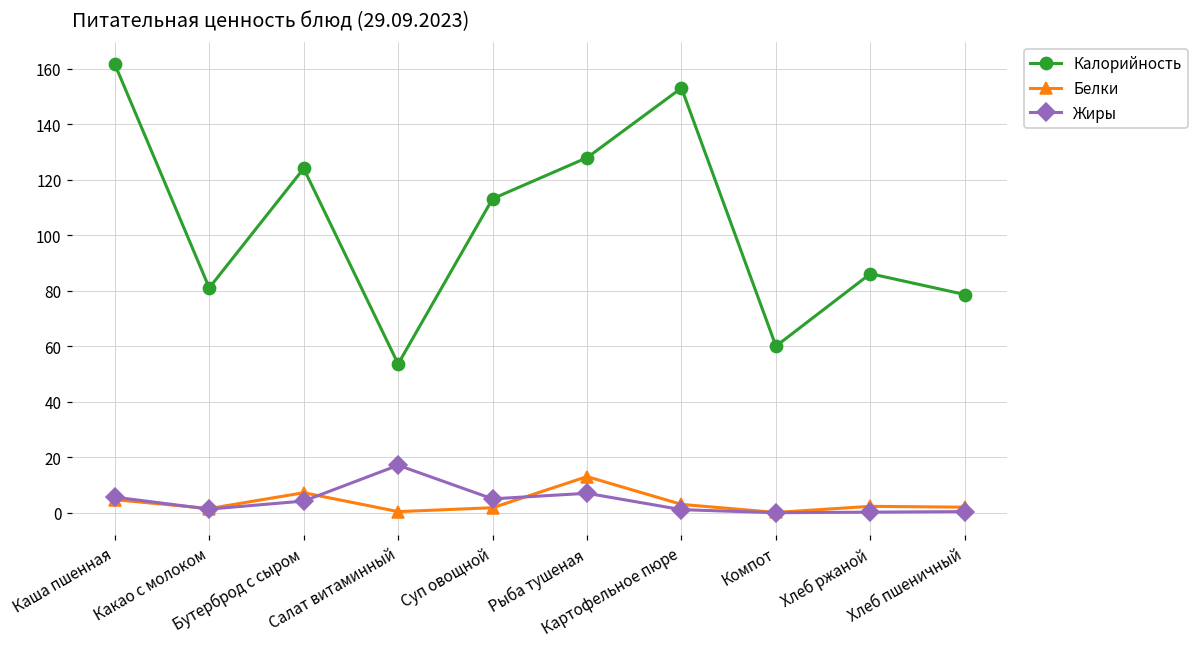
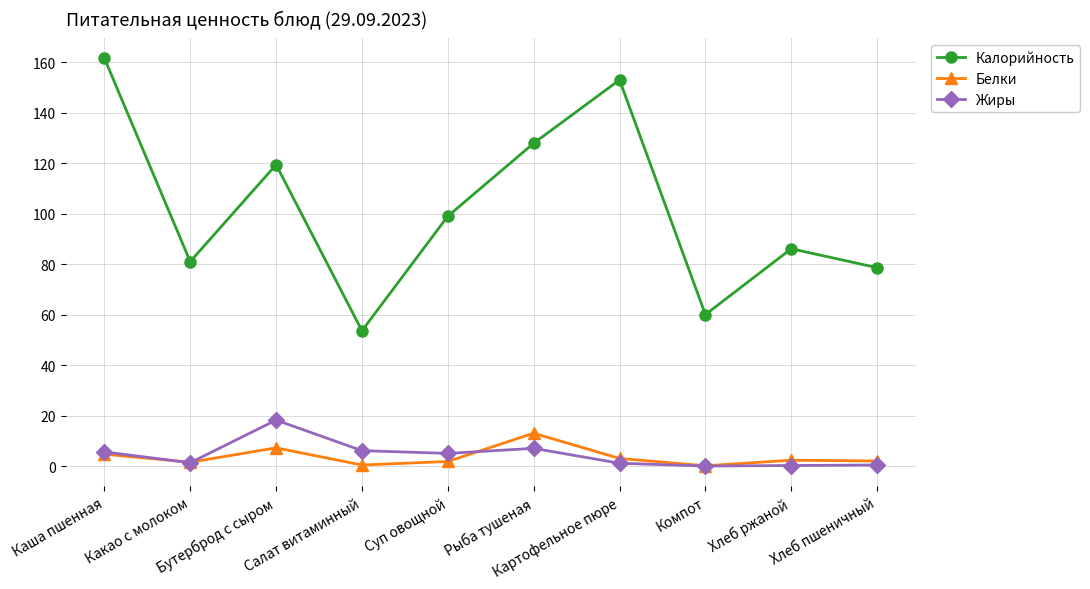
Калорийность, Бутерброд с сыром: 124 -> 119
Жиры, Бутерброд с сыром: 4 -> 18
Жиры, Салат витаминный: 17 -> 6
Калорийность, Суп овощной: 113 -> 99
